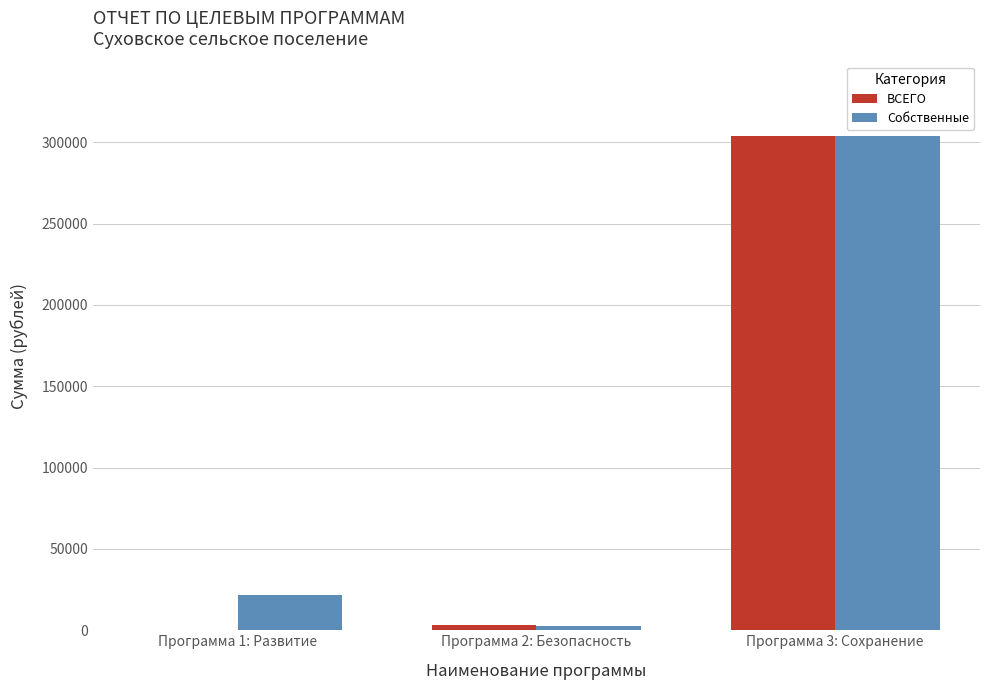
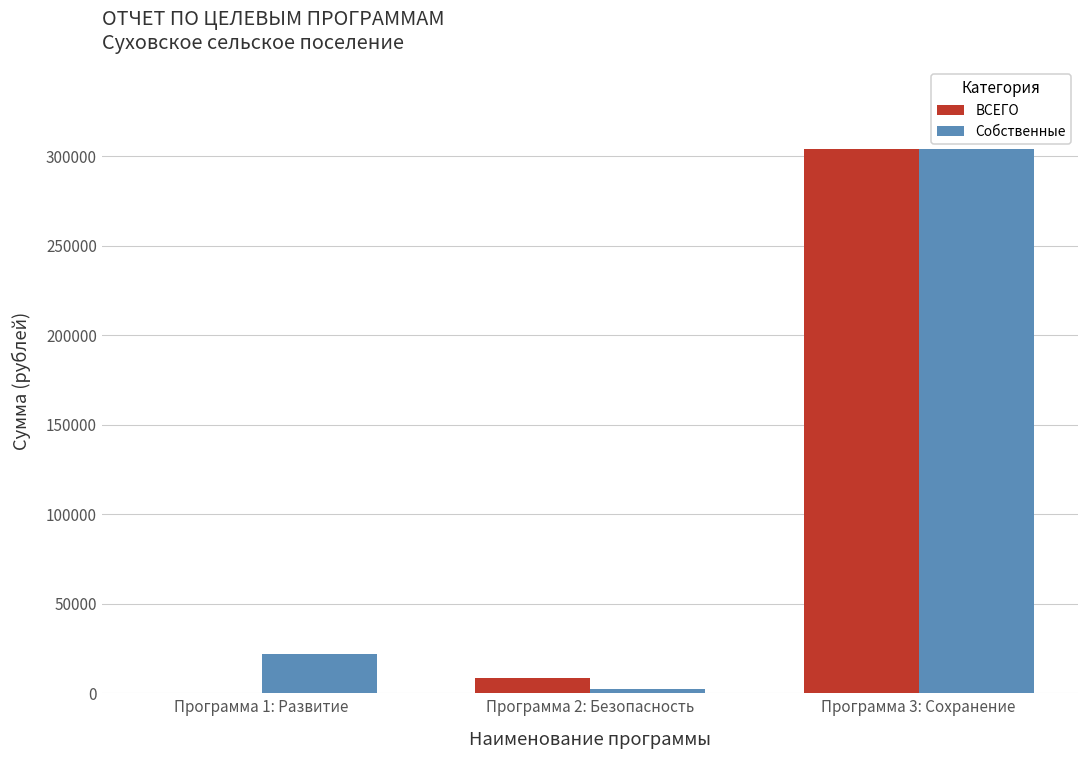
ВСЕГО, Программа 2: Безопасность: 3000 -> 9000
